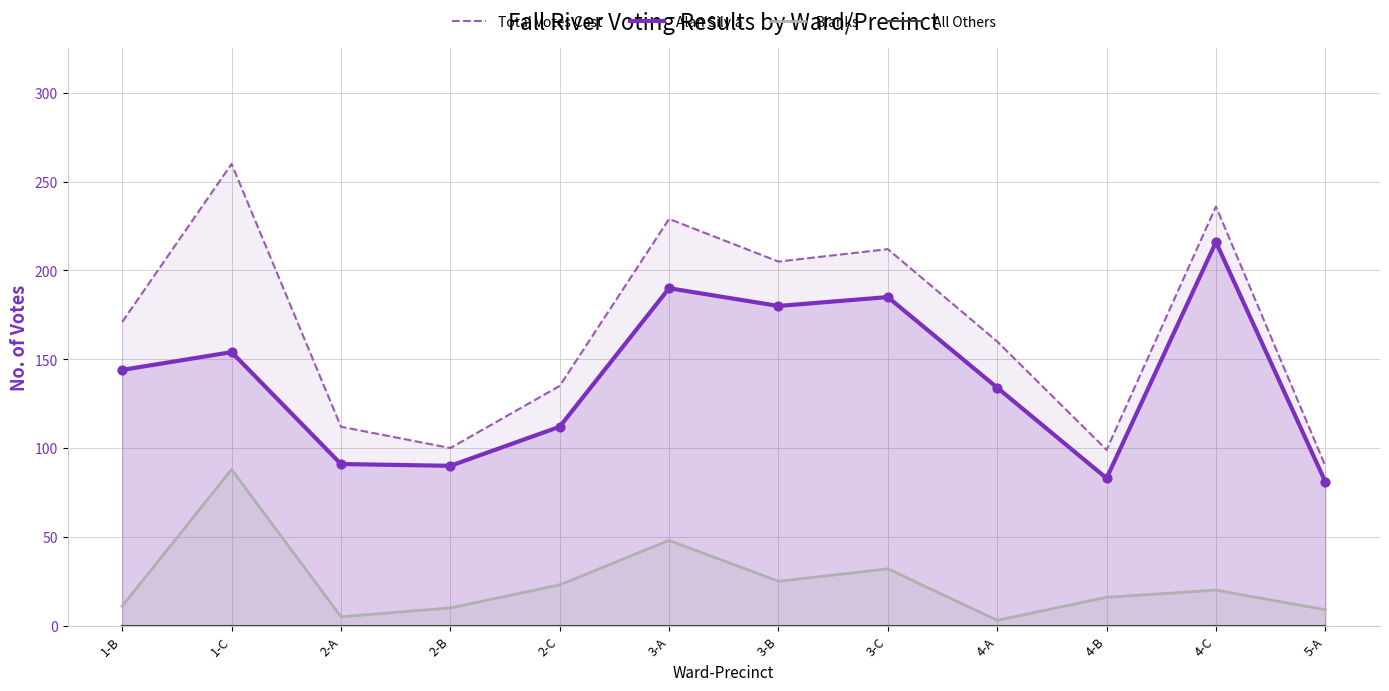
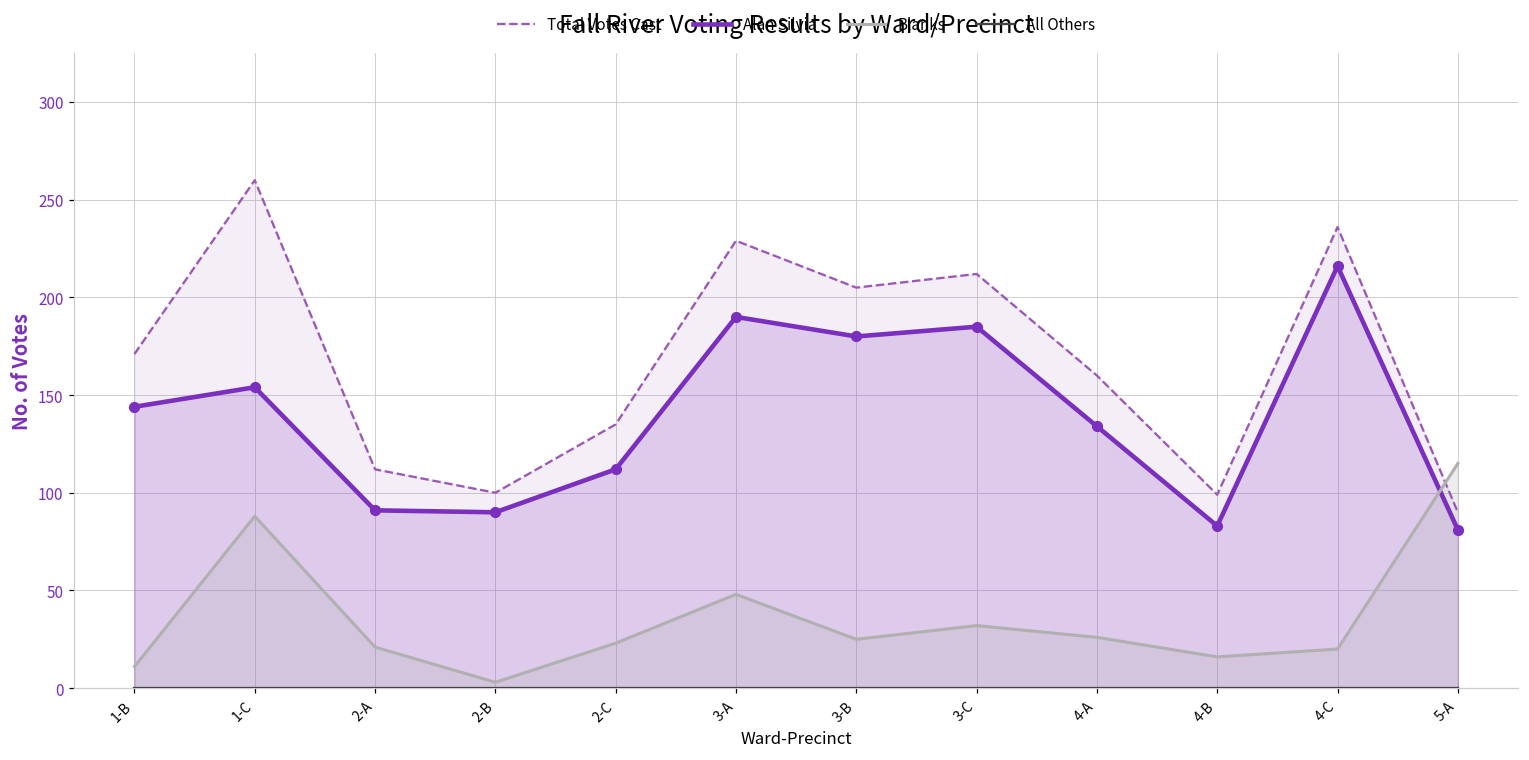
Blanks, 2-A: 5 -> 21
Blanks, 2-B: 10 -> 3
Blanks, 4-A: 3 -> 26
Blanks, 5-A: 9 -> 115
